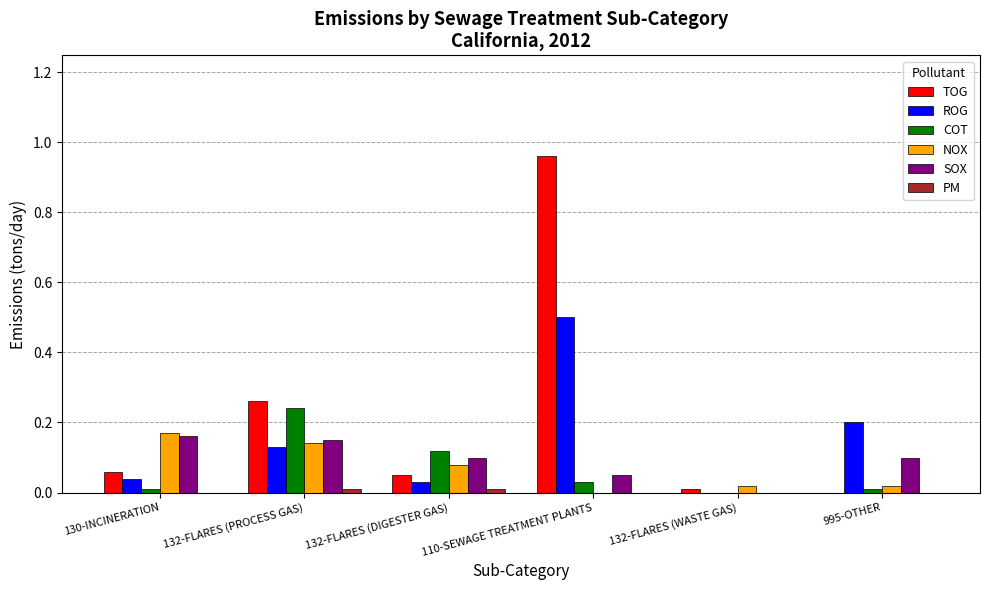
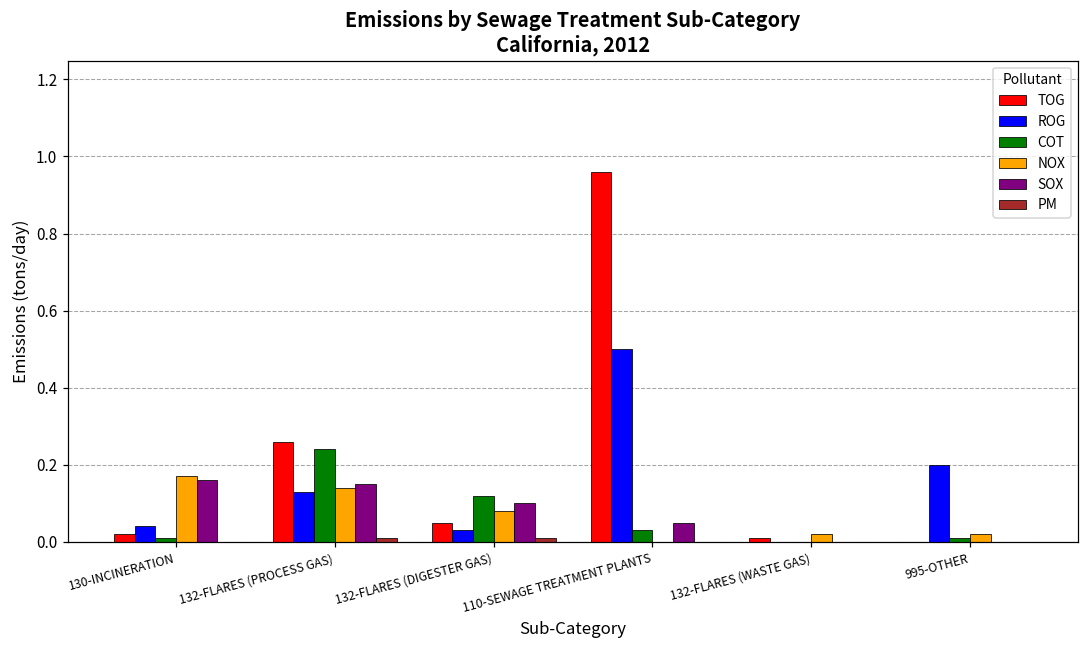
TOG, 130-INCINERATION: 0.06 -> 0.02
SOX, 995-OTHER: 0.1 -> 0.0
